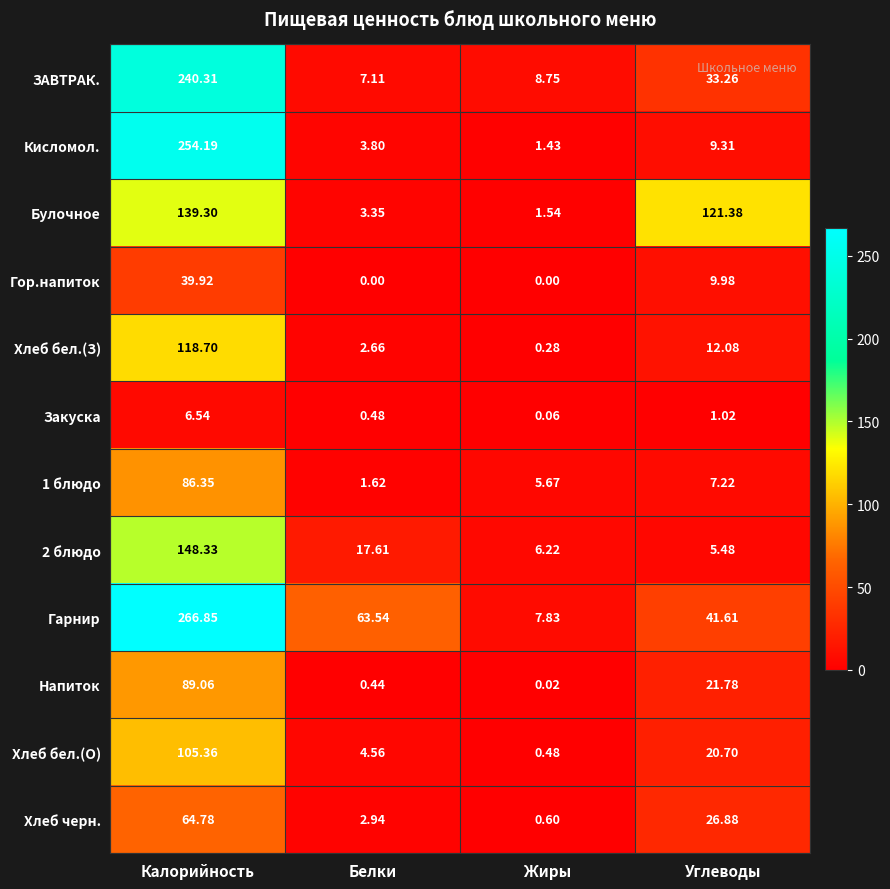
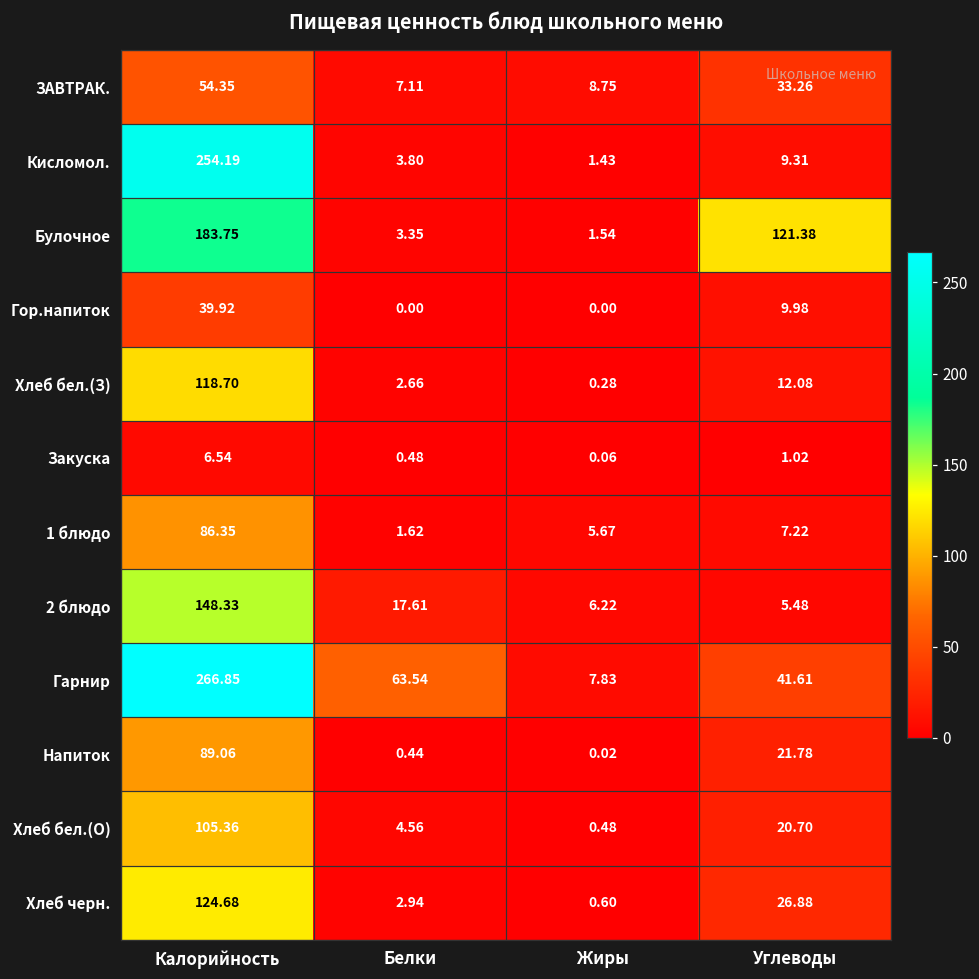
ЗАВТРАК., Калорийность: 240.31 -> 54.35
Булочное, Калорийность: 139.30 -> 183.75
Хлеб черн., Калорийность: 64.78 -> 124.68
